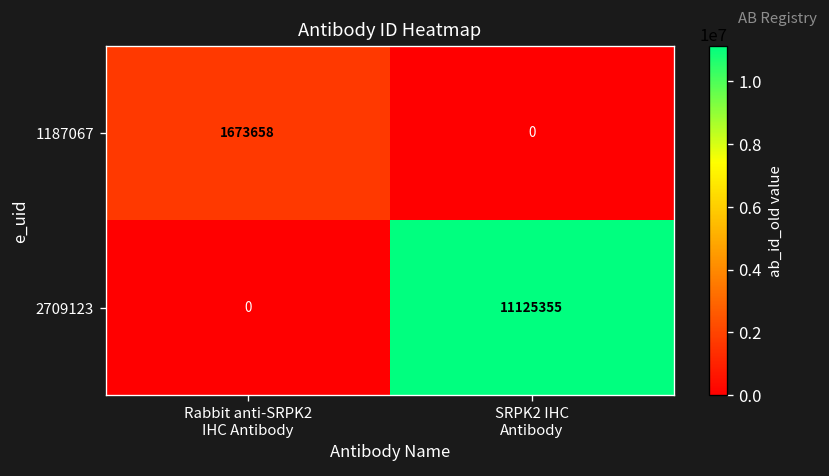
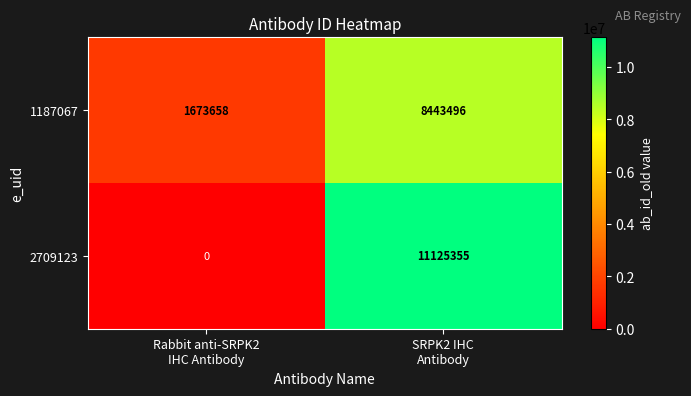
1187067, SRPK2 IHC Antibody: 0 -> 8443496
